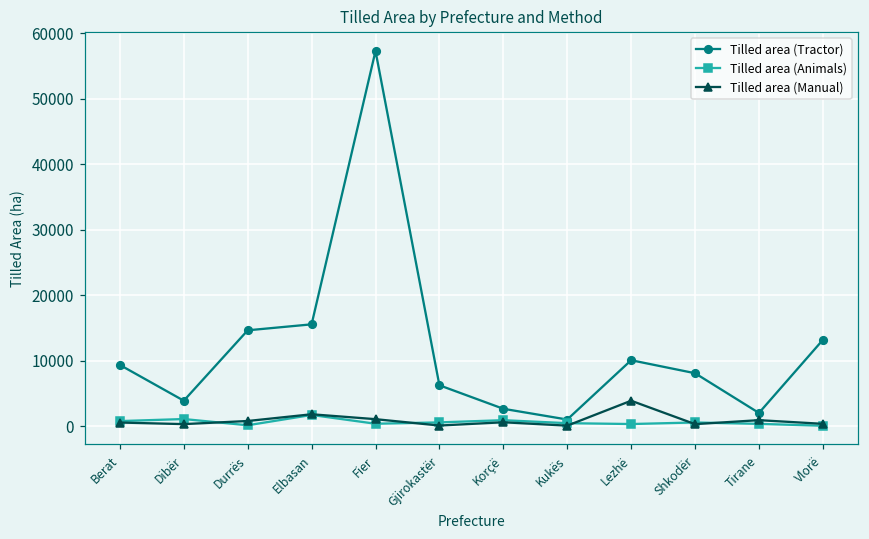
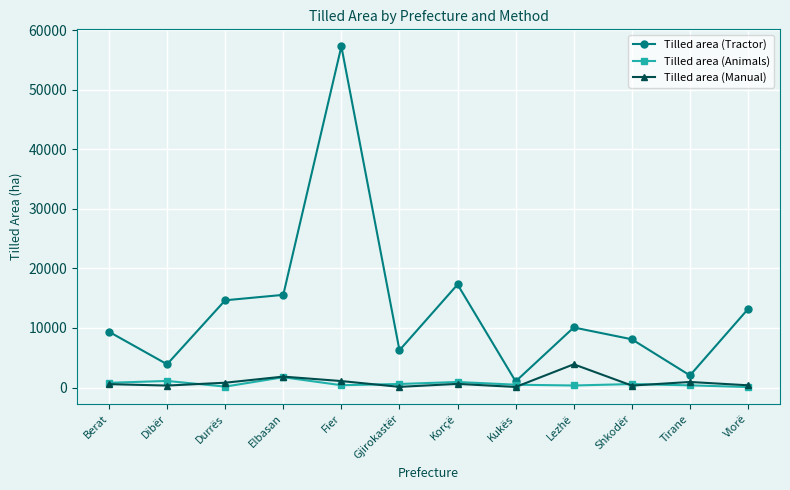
Tilled area (Tractor), Korçë: 3000 -> 17000
